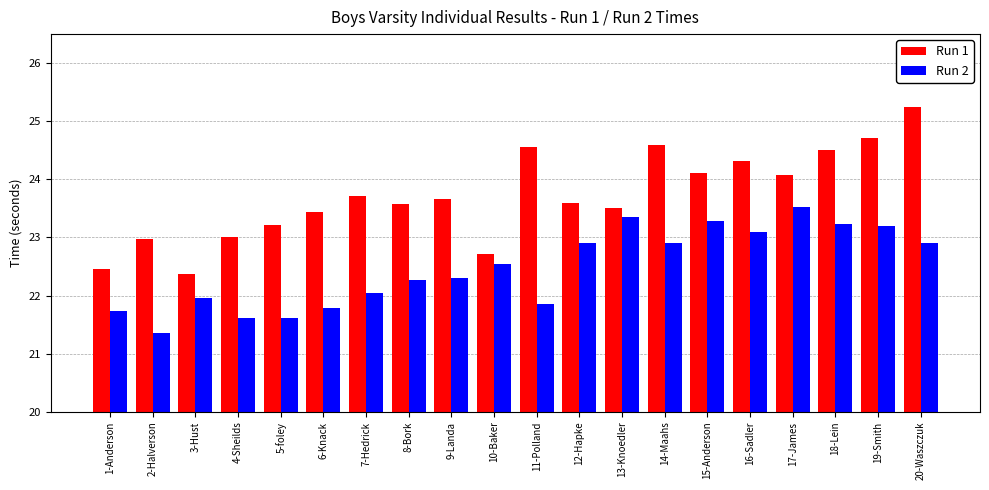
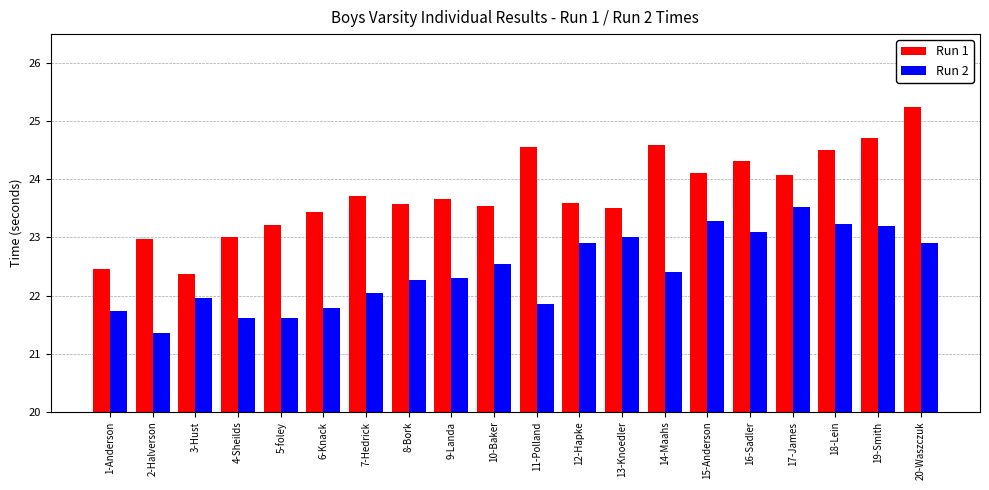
Run 1, 10-Baker: 22.7 -> 23.5
Run 2, 13-Knoedler: 23.4 -> 23.0
Run 2, 14-Maahs: 22.9 -> 22.4
